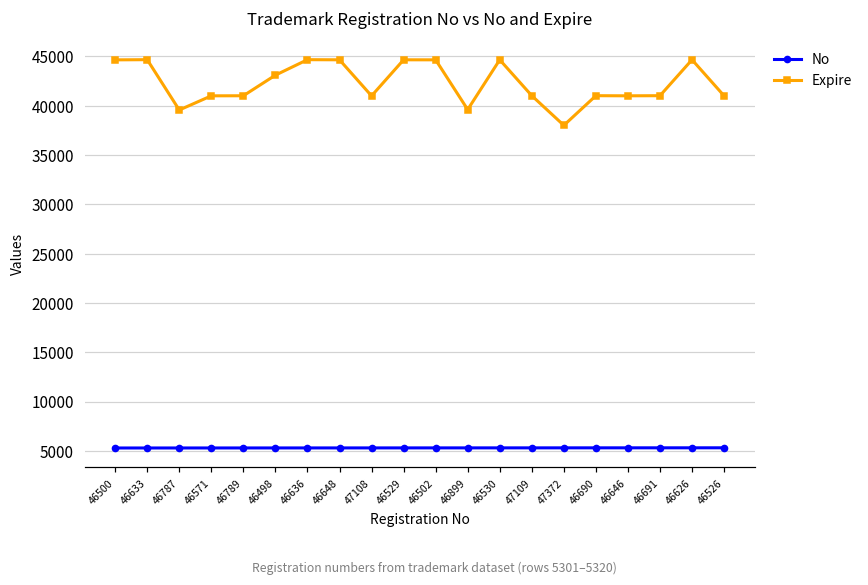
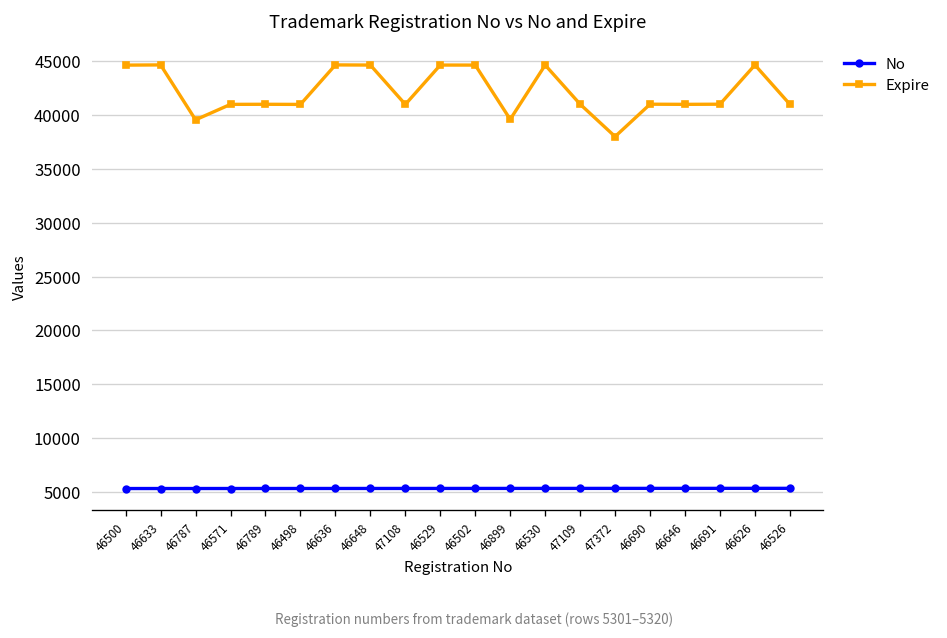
Expire, 46498: 43000 -> 41000
